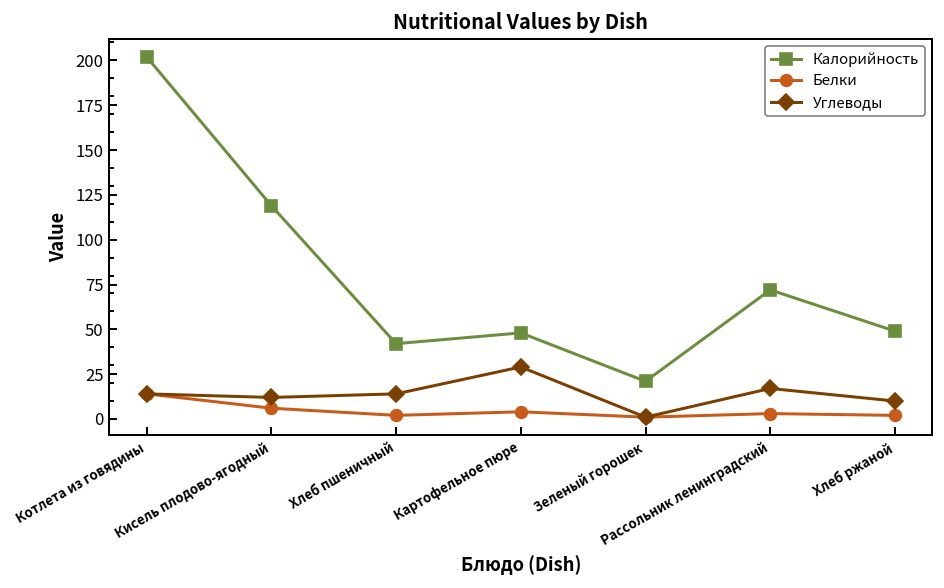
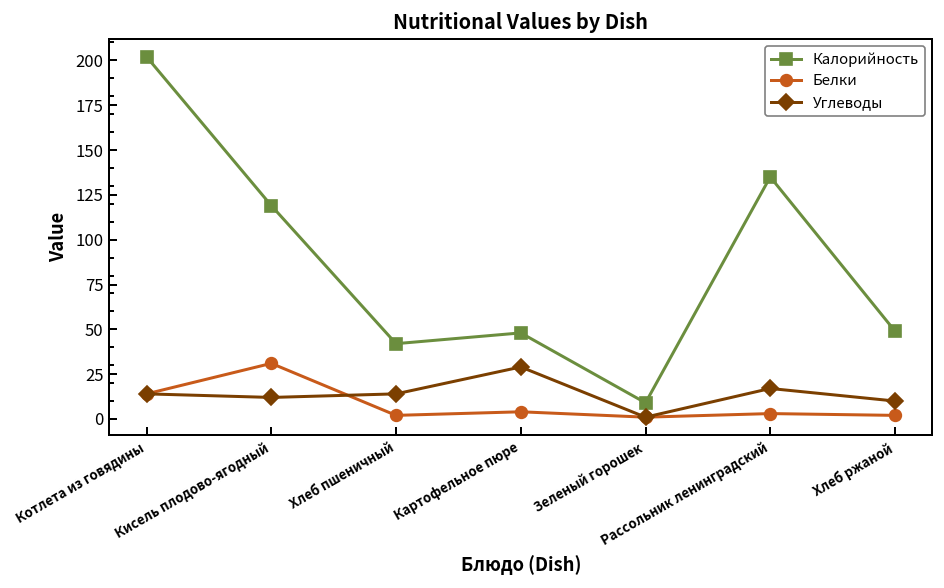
Белки, Кисель плодово-ягодный: 6 -> 31
Калорийность, Зеленый горошек: 21 -> 9
Калорийность, Рассольник ленинградский: 72 -> 135
